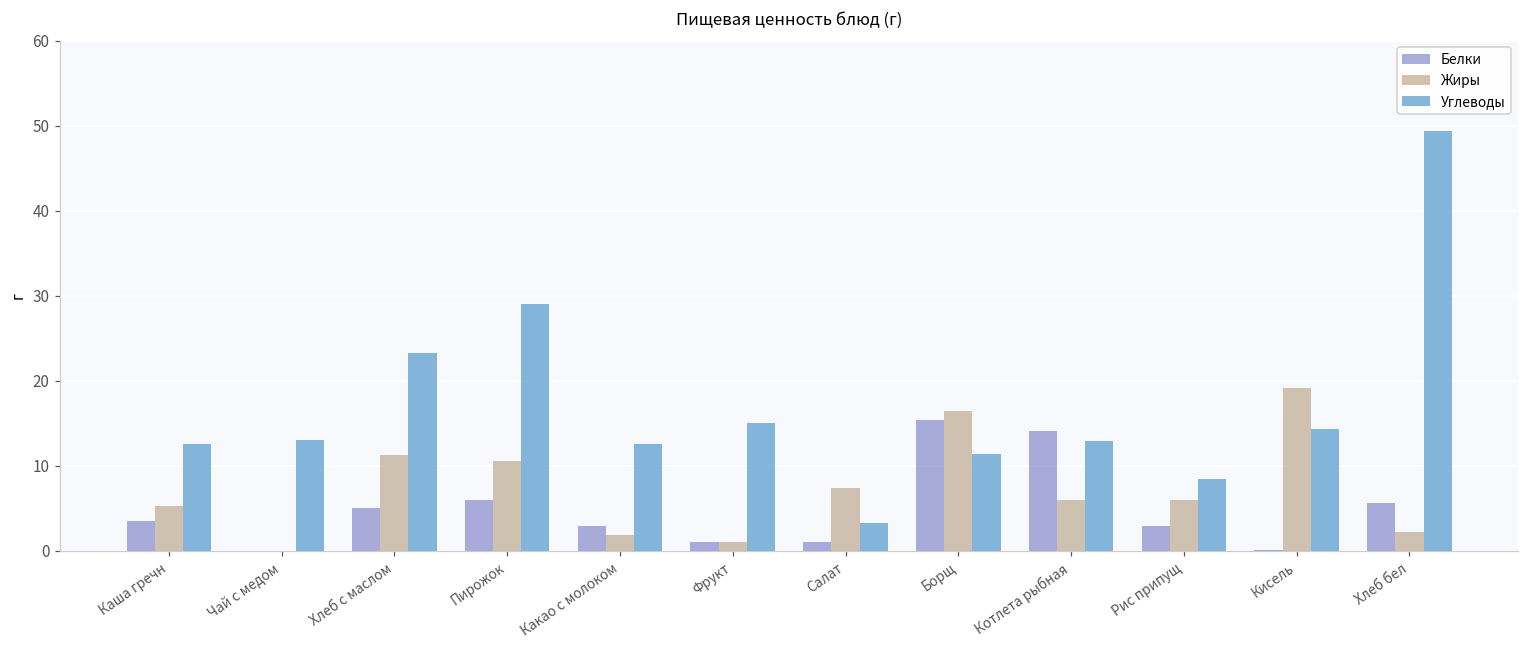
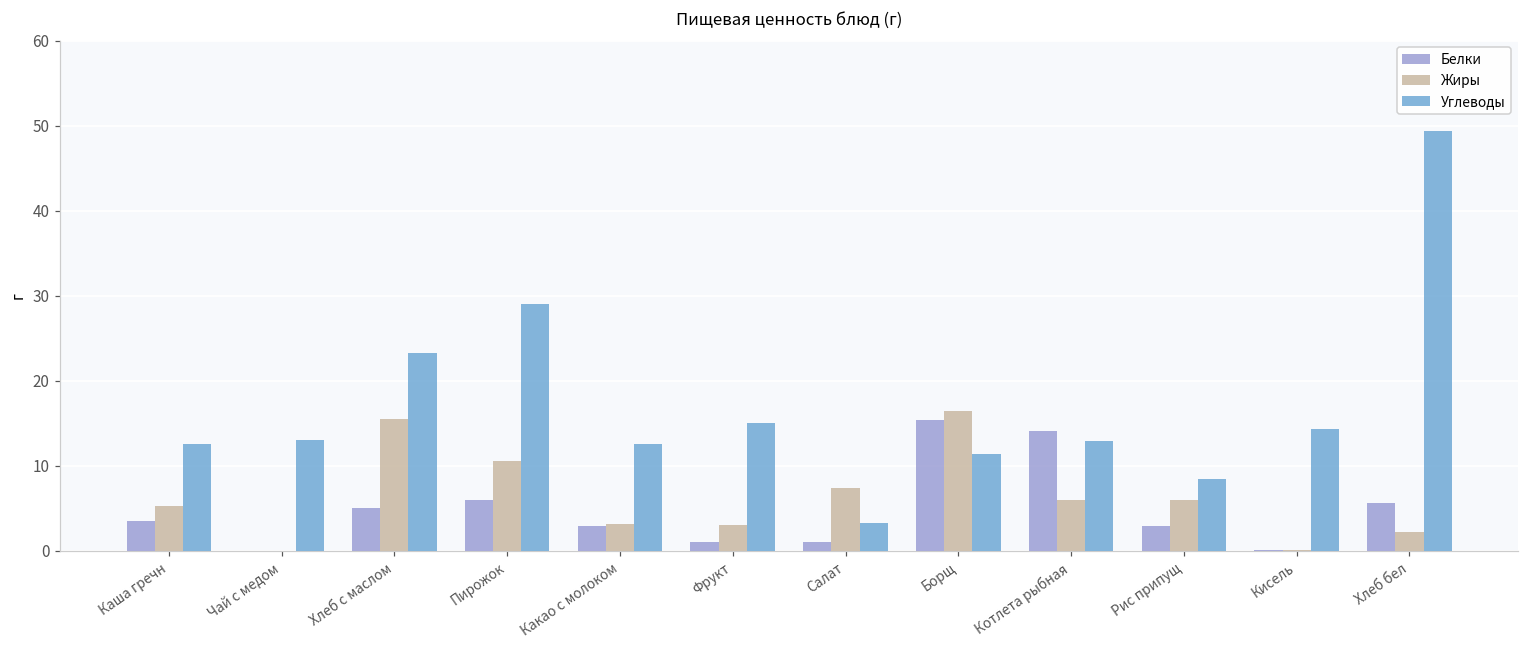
Жиры, Хлеб с маслом: 11 -> 16
Жиры, Какао с молоком: 2 -> 3
Жиры, Фрукт: 1 -> 3
Жиры, Кисель: 19 -> 0
